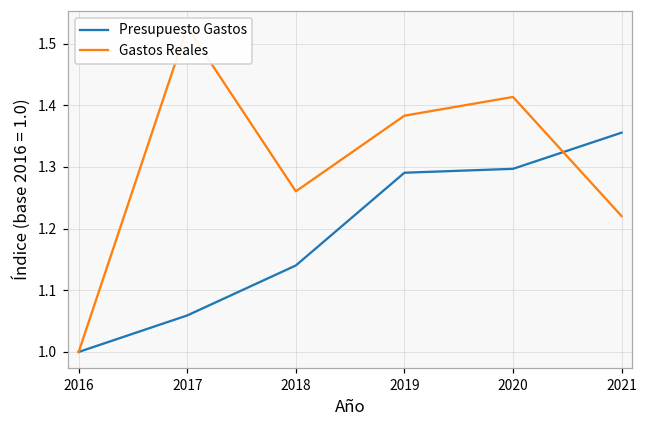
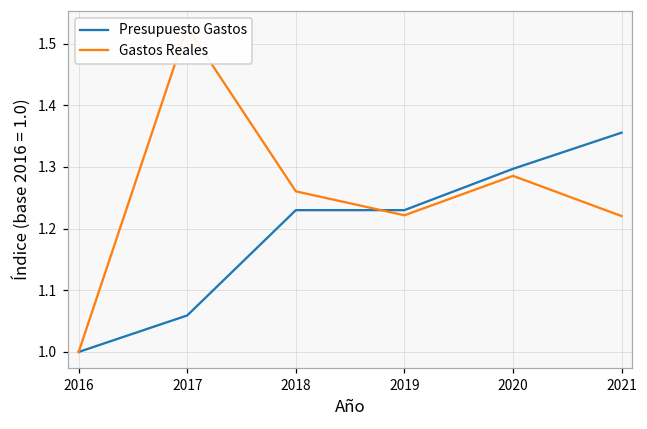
Presupuesto Gastos, 2018: 1.14 -> 1.23
Presupuesto Gastos, 2019: 1.29 -> 1.23
Gastos Reales, 2019: 1.38 -> 1.22
Gastos Reales, 2020: 1.41 -> 1.29
